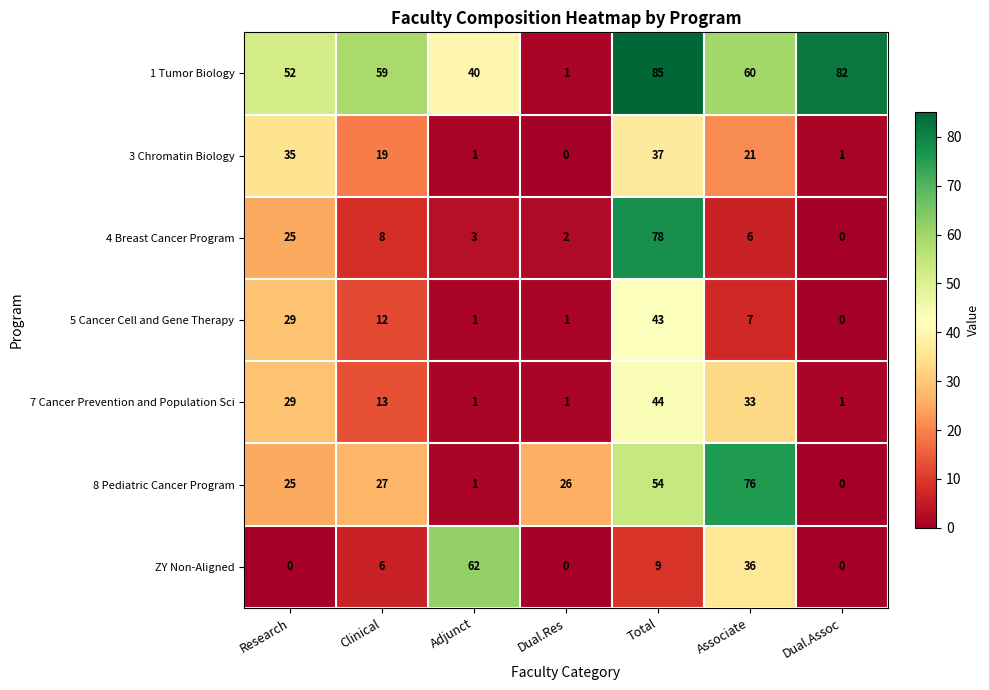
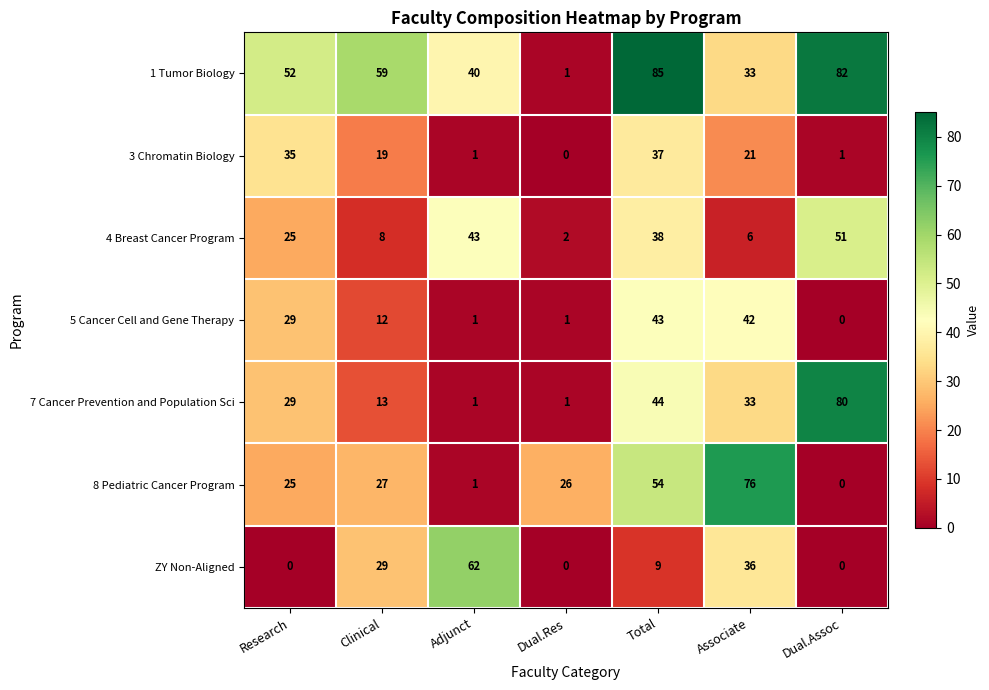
1 Tumor Biology, Associate: 60 -> 33
4 Breast Cancer Program, Adjunct: 3 -> 43
4 Breast Cancer Program, Total: 78 -> 38
4 Breast Cancer Program, Dual.Assoc: 0 -> 51
5 Cancer Cell and Gene Therapy, Associate: 7 -> 42
7 Cancer Prevention and Population Sci, Dual.Assoc: 1 -> 80
ZY Non-Aligned, Clinical: 6 -> 29
